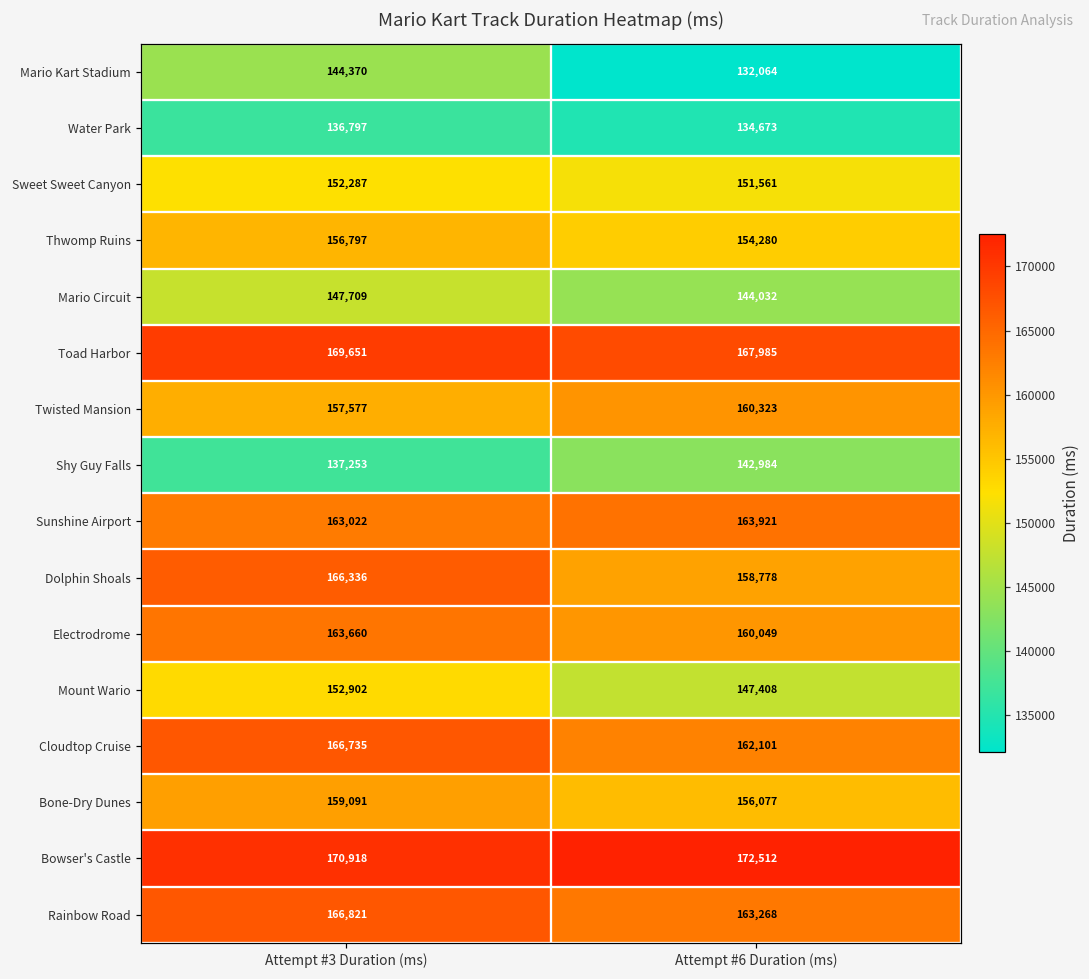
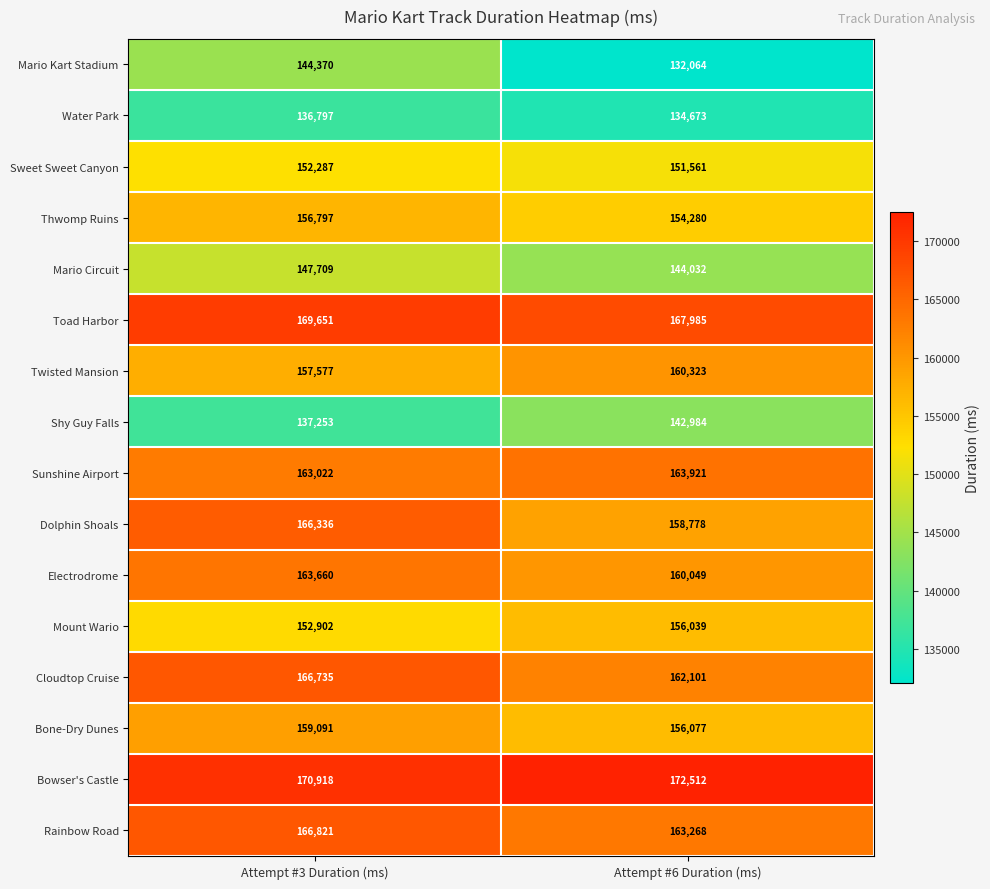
Mount Wario, Attempt #6 Duration (ms): 147,408 -> 156,039
